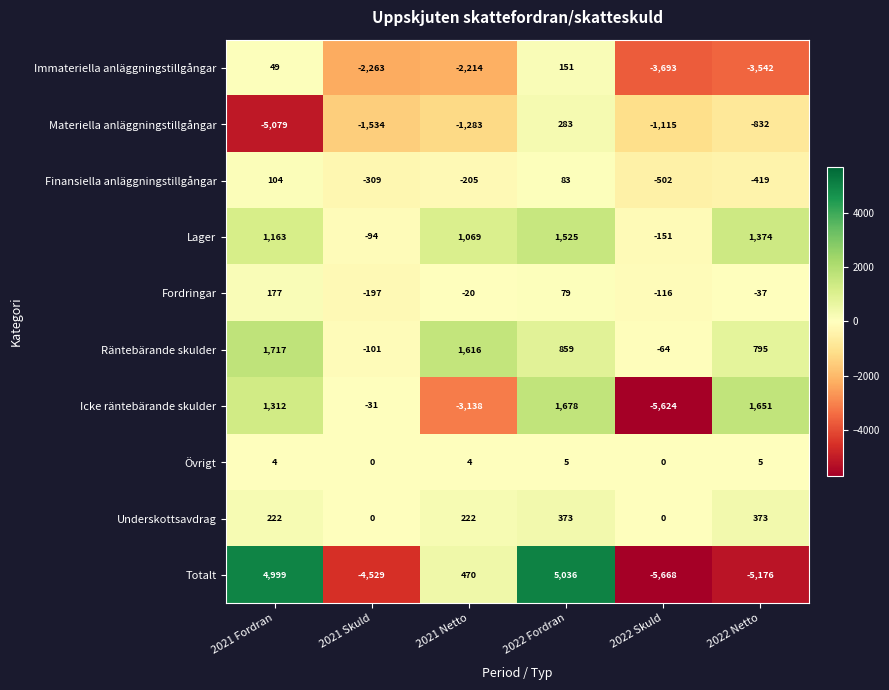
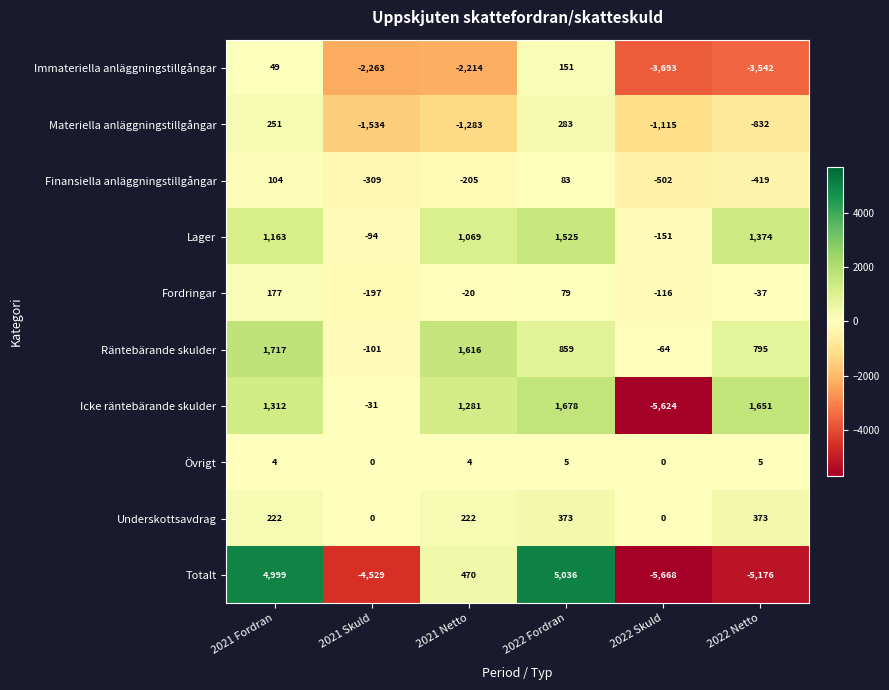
Materiella anläggningstillgångar, 2021 Fordran: -5,079 -> 251
Icke räntebärande skulder, 2021 Netto: -3,138 -> 1,281
